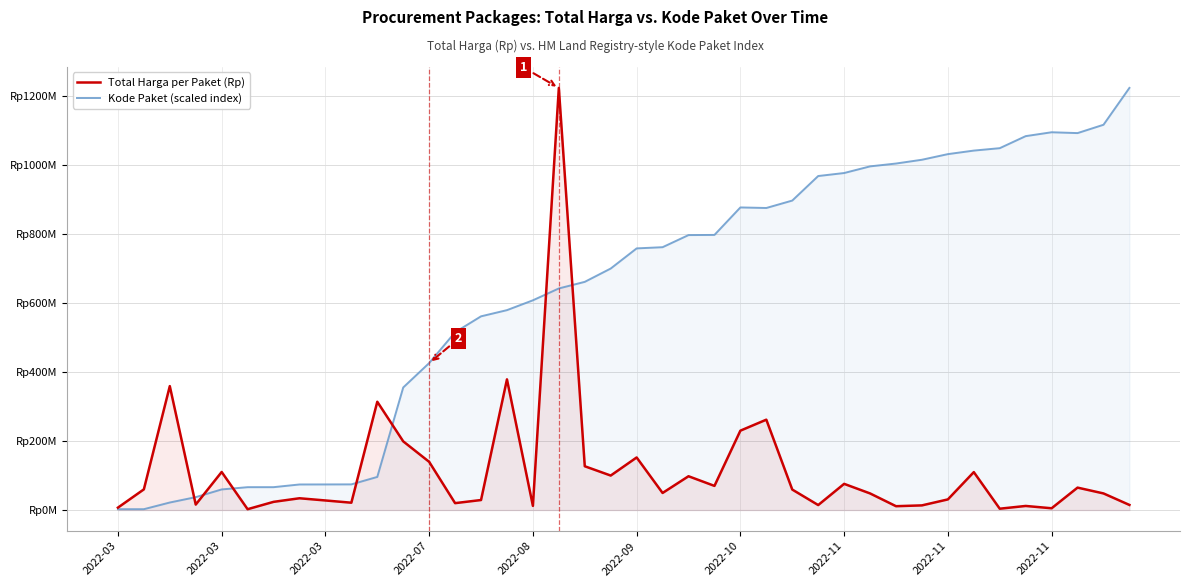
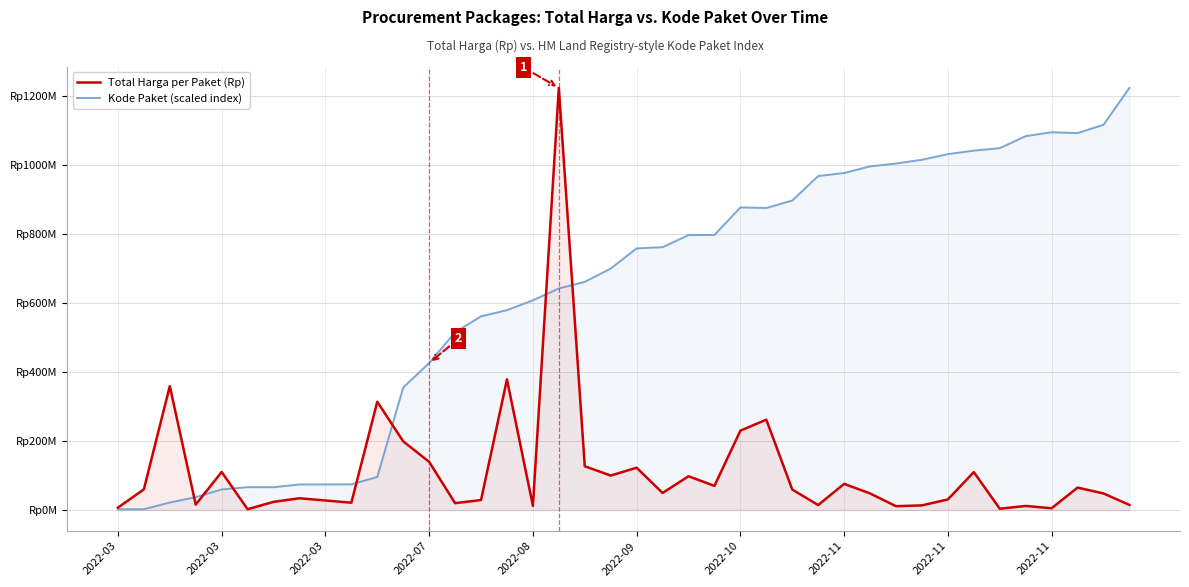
Total Harga per Paket (Rp), 2022-09: Rp150000000 -> Rp120000000
